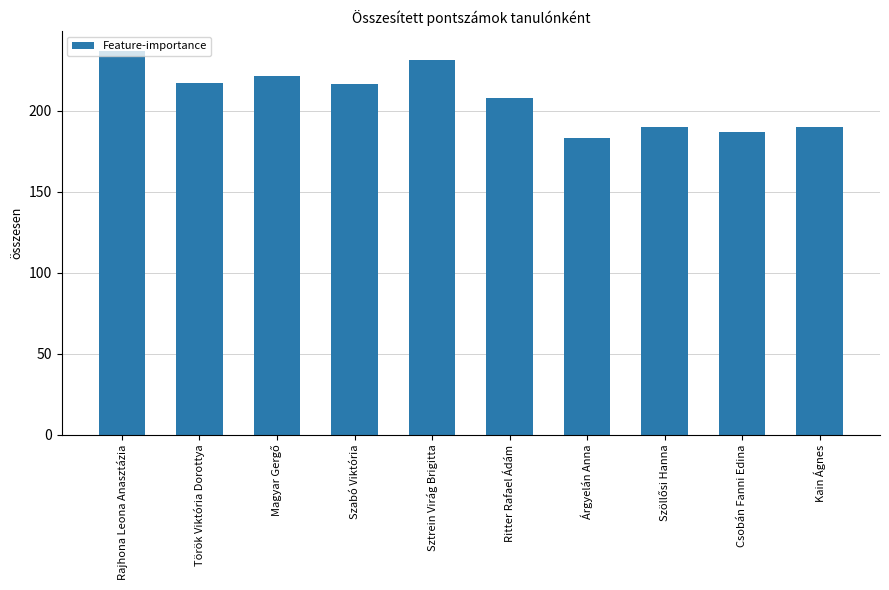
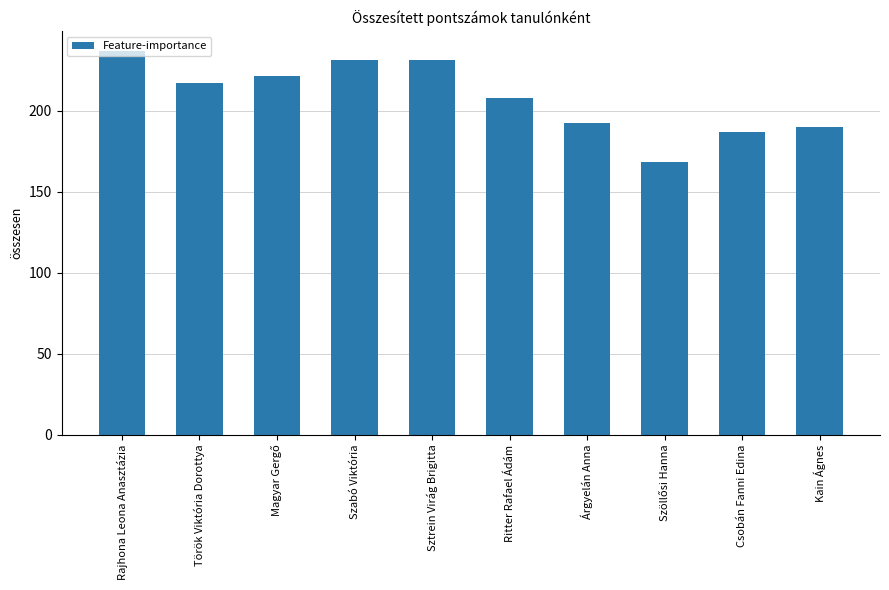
Szabó Viktória: 217 -> 231
Árgyelán Anna: 183 -> 193
Szöllősi Hanna: 190 -> 168
